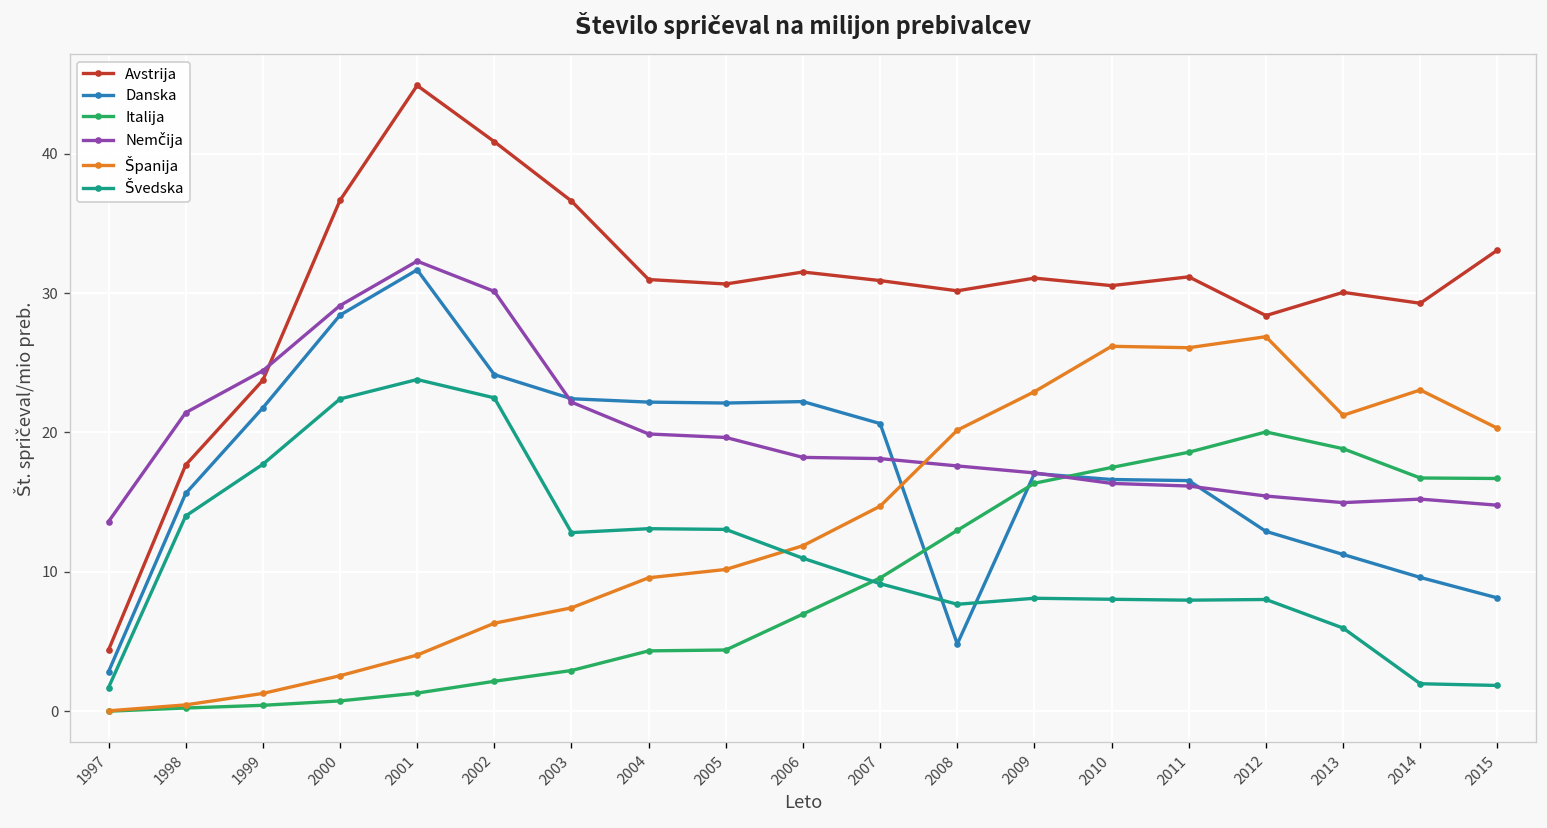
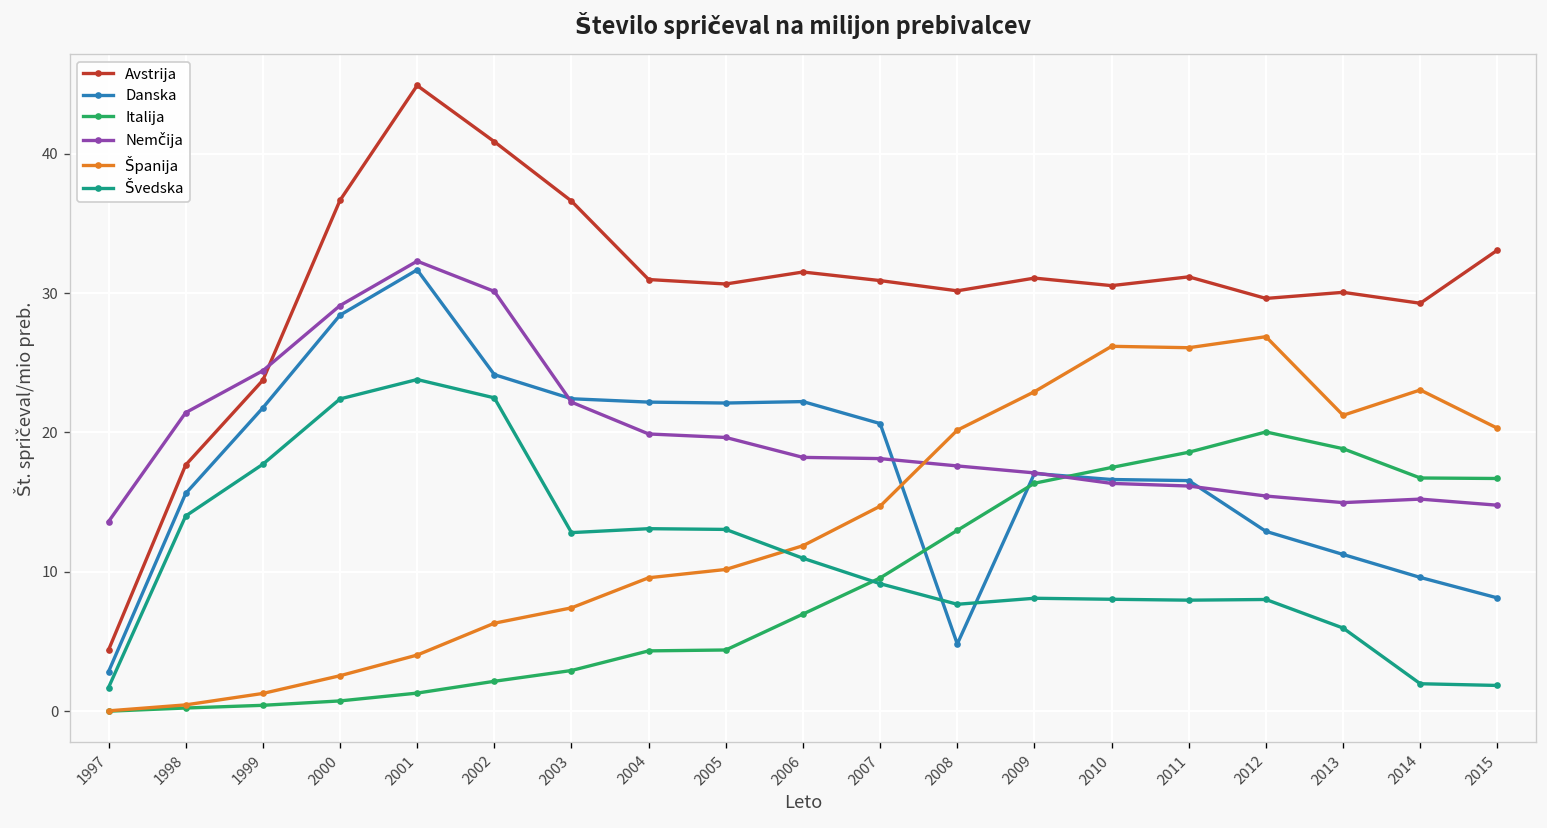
Avstrija, 2012: 28.4 -> 29.6
